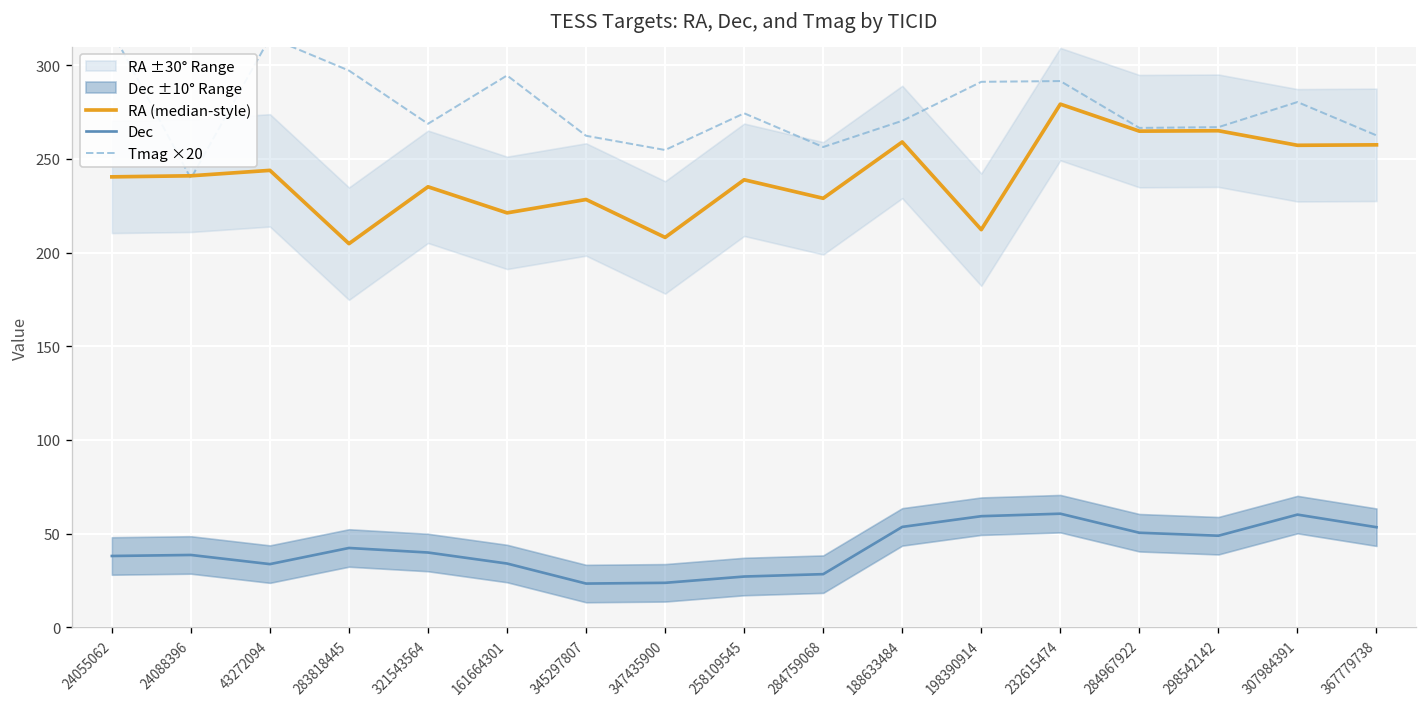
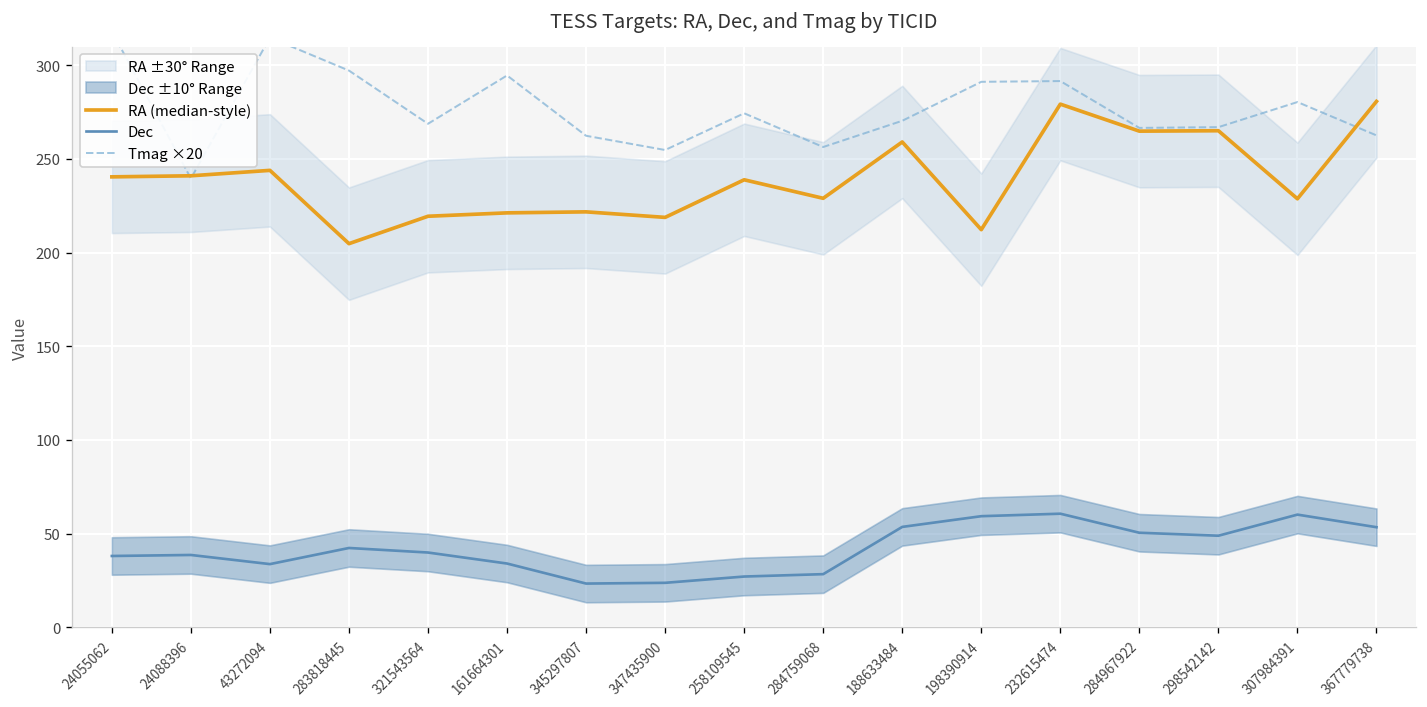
RA (median-style), 321543564: 235 -> 219
RA (median-style), 345297807: 228 -> 222
RA (median-style), 347435900: 208 -> 219
RA (median-style), 307984391: 257 -> 229
RA (median-style), 367779738: 258 -> 281
